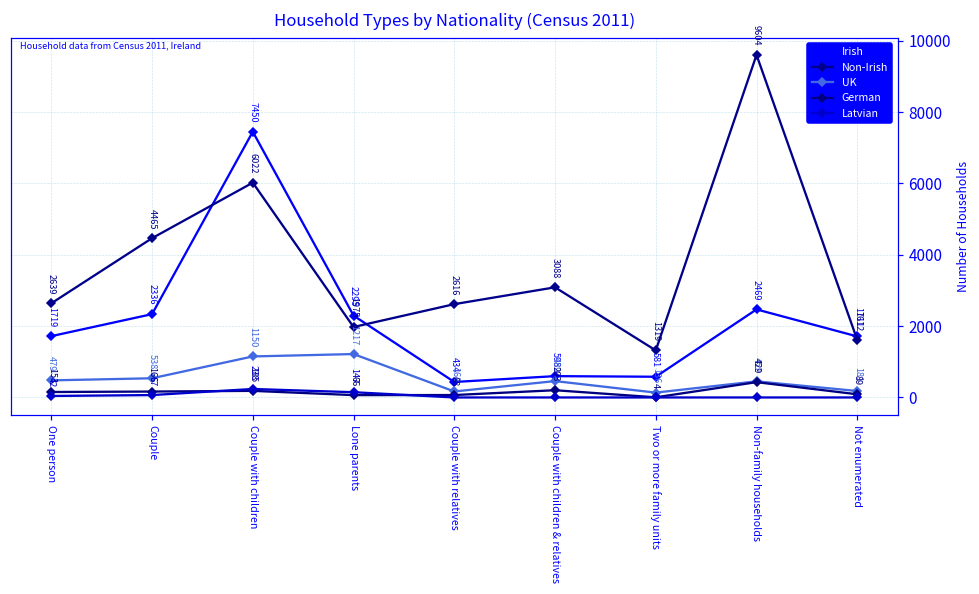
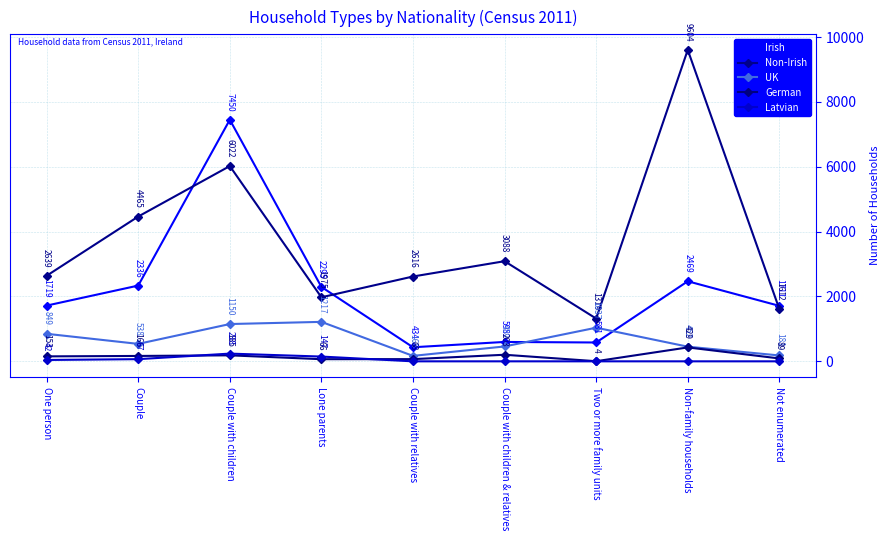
UK, One person: 479 -> 849
UK, Two or more family units: 136 -> 1037
